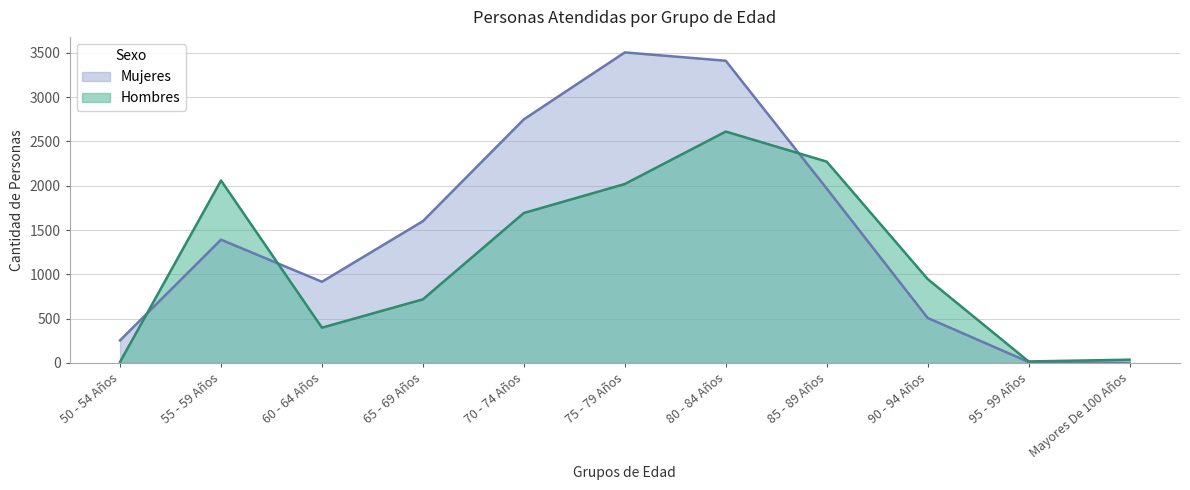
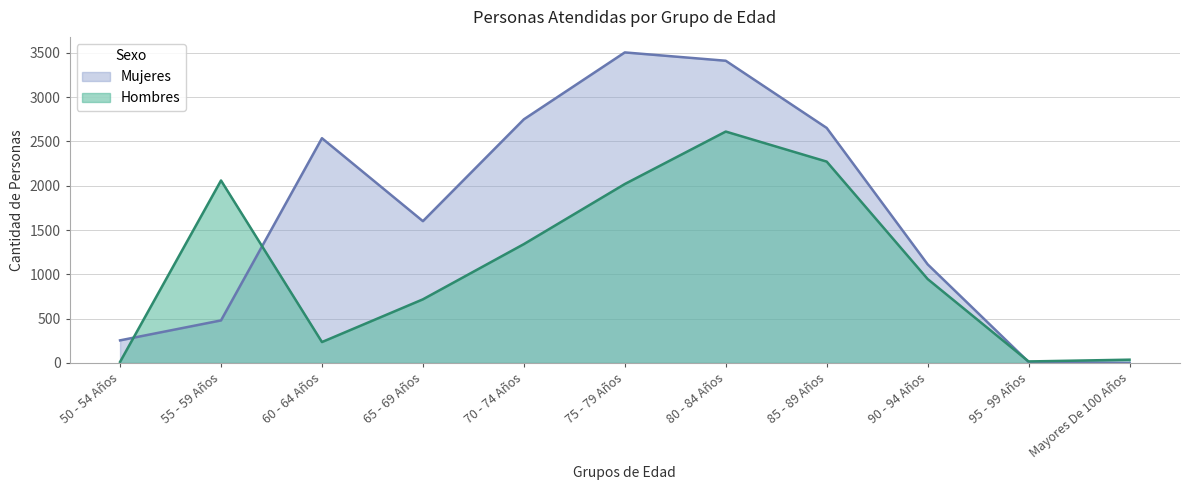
Mujeres, 55 - 59 Años: 1400 -> 500
Mujeres, 60 - 64 Años: 900 -> 2500
Hombres, 60 - 64 Años: 400 -> 200
Hombres, 70 - 74 Años: 1700 -> 1300
Mujeres, 85 - 89 Años: 2000 -> 2700
Mujeres, 90 - 94 Años: 500 -> 1100
